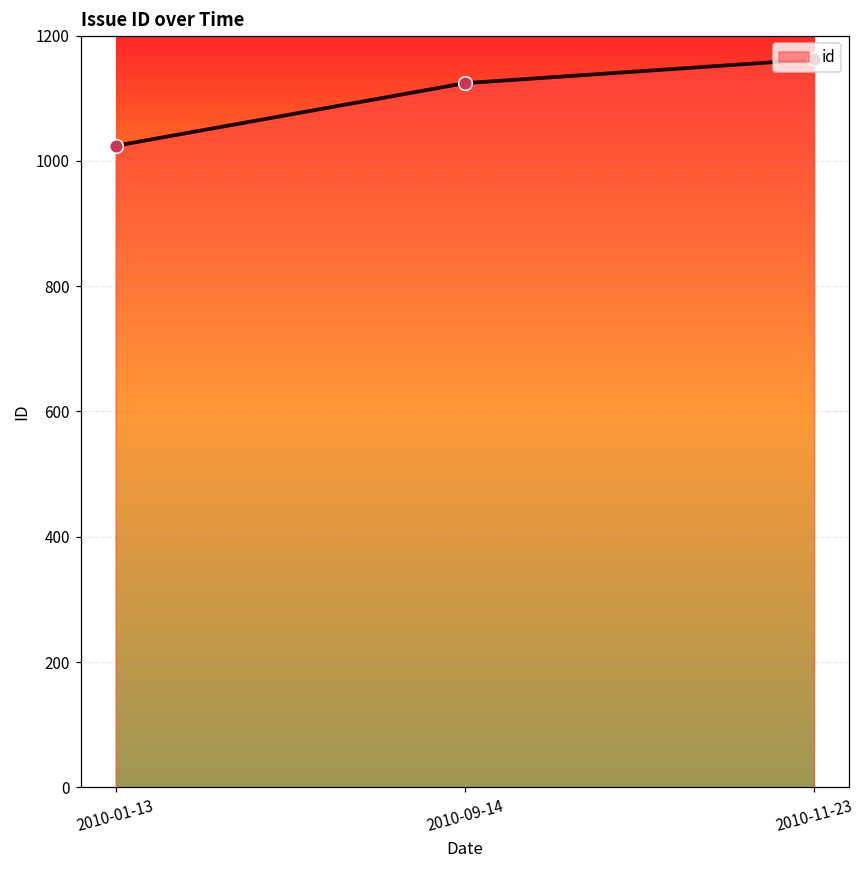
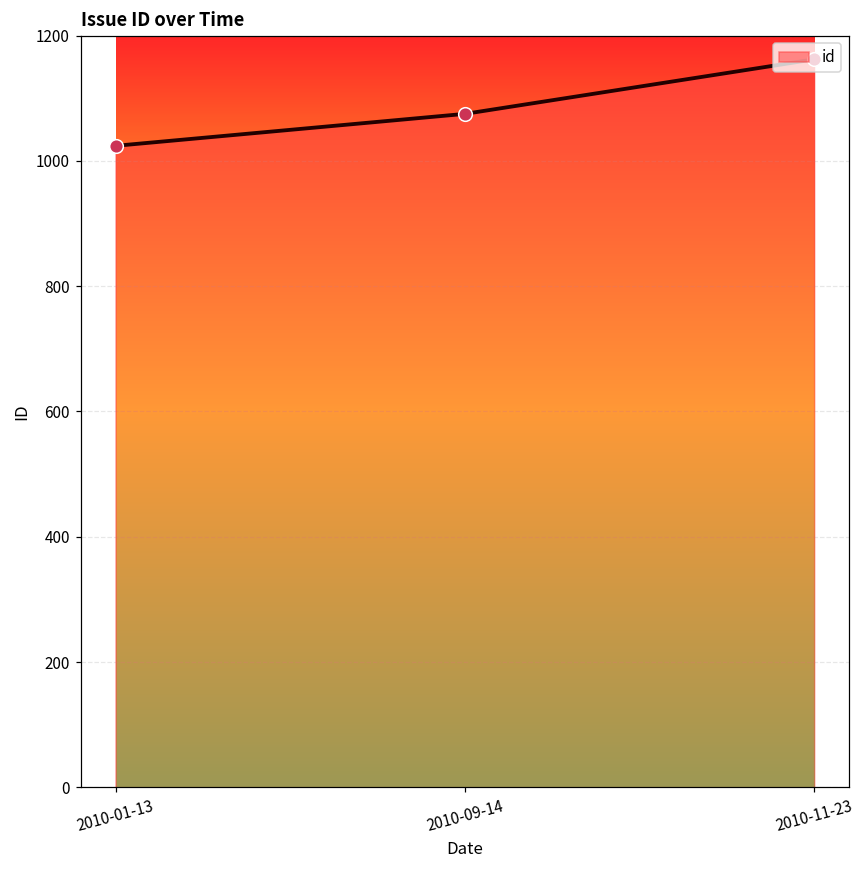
2010-09-14: 1120 -> 1080
